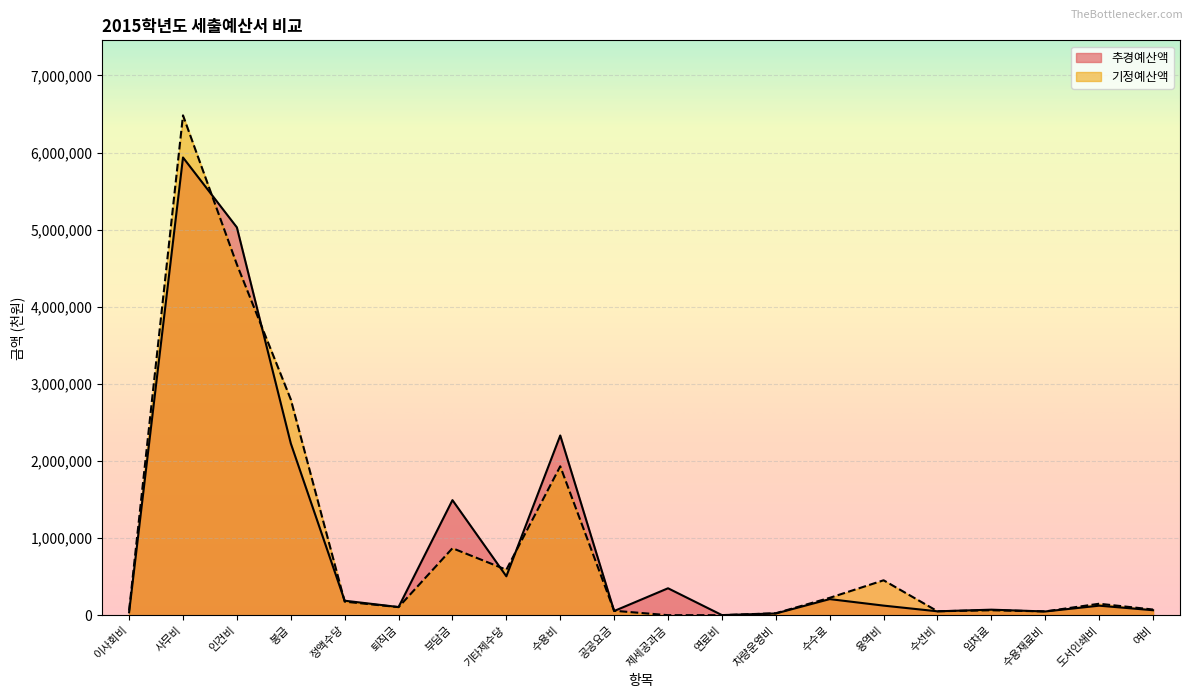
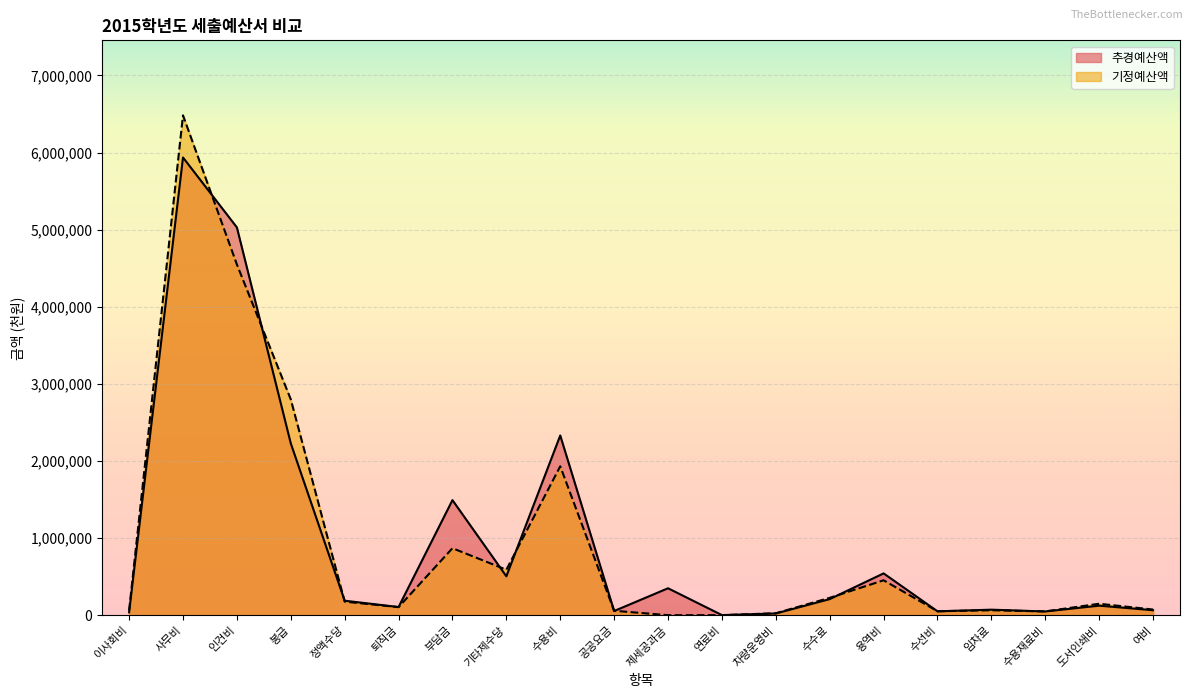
추경예산액, 용역비: 100,000 -> 500,000
